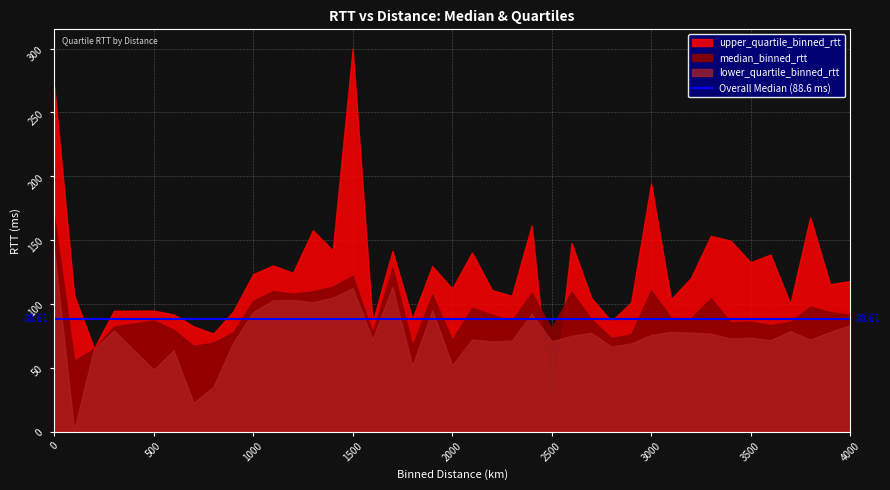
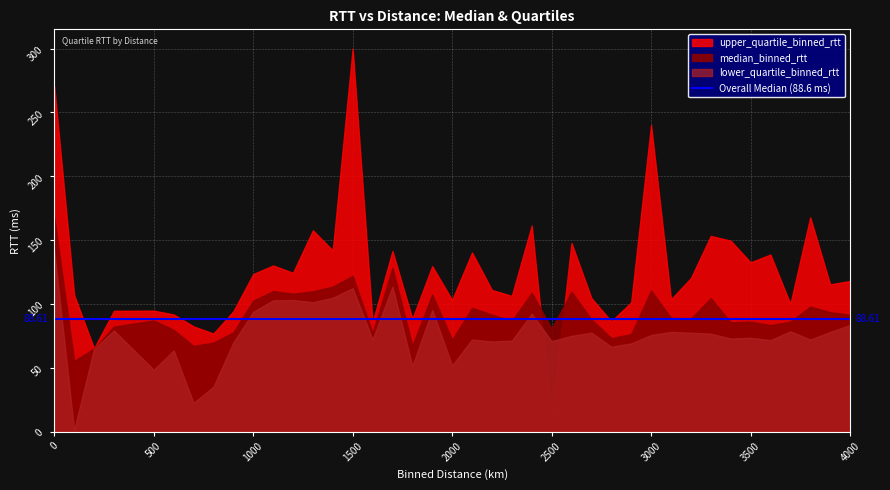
upper_quartile_binned_rtt, 2000: 112 -> 103
upper_quartile_binned_rtt, 3000: 194 -> 240
